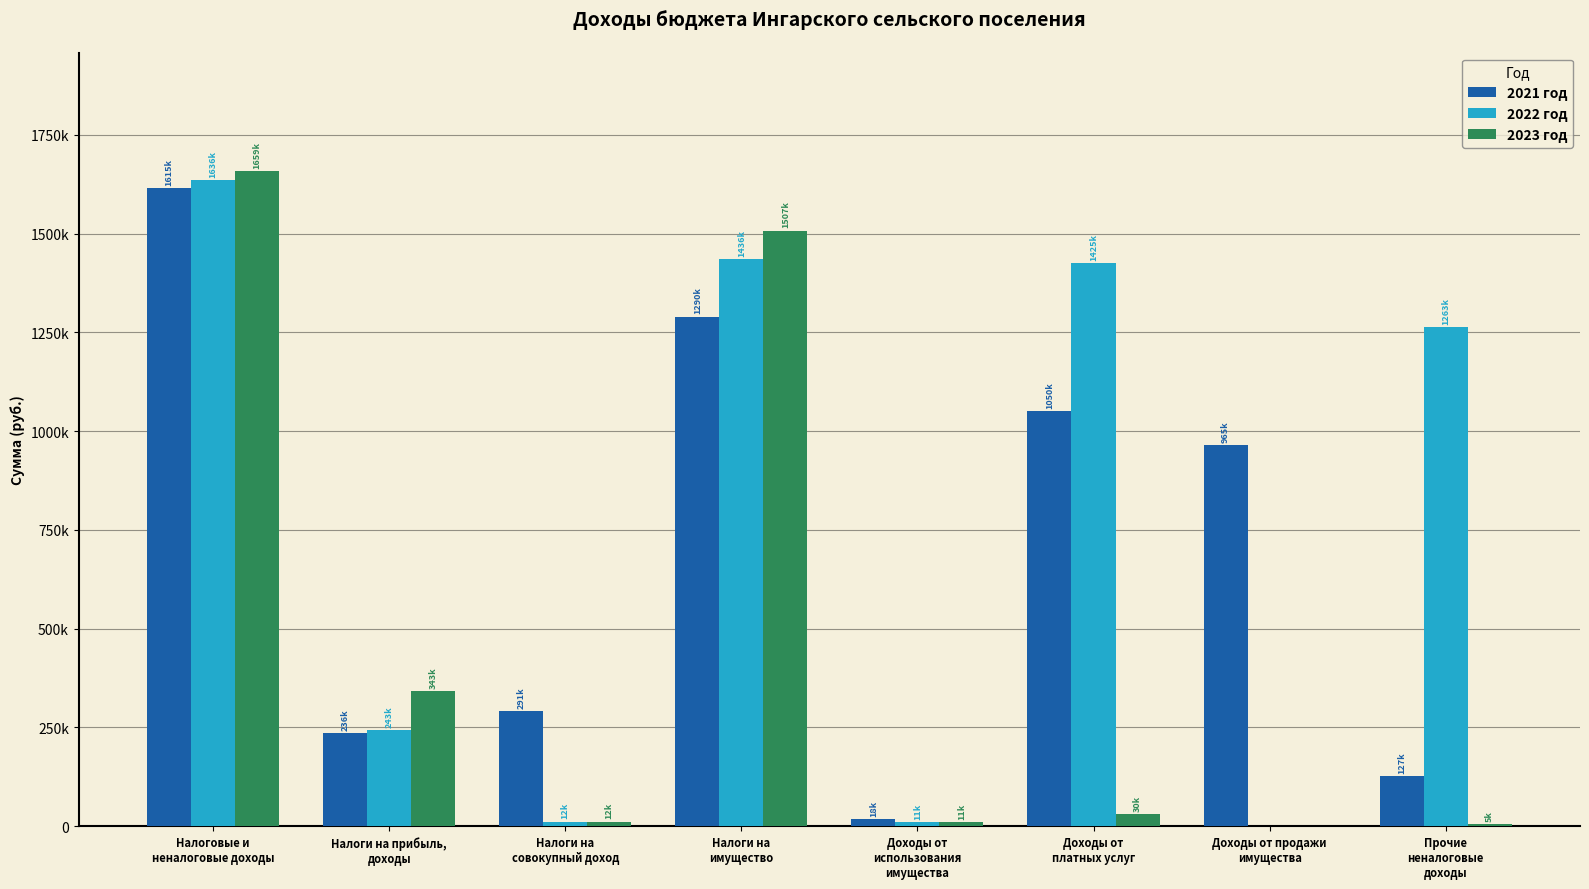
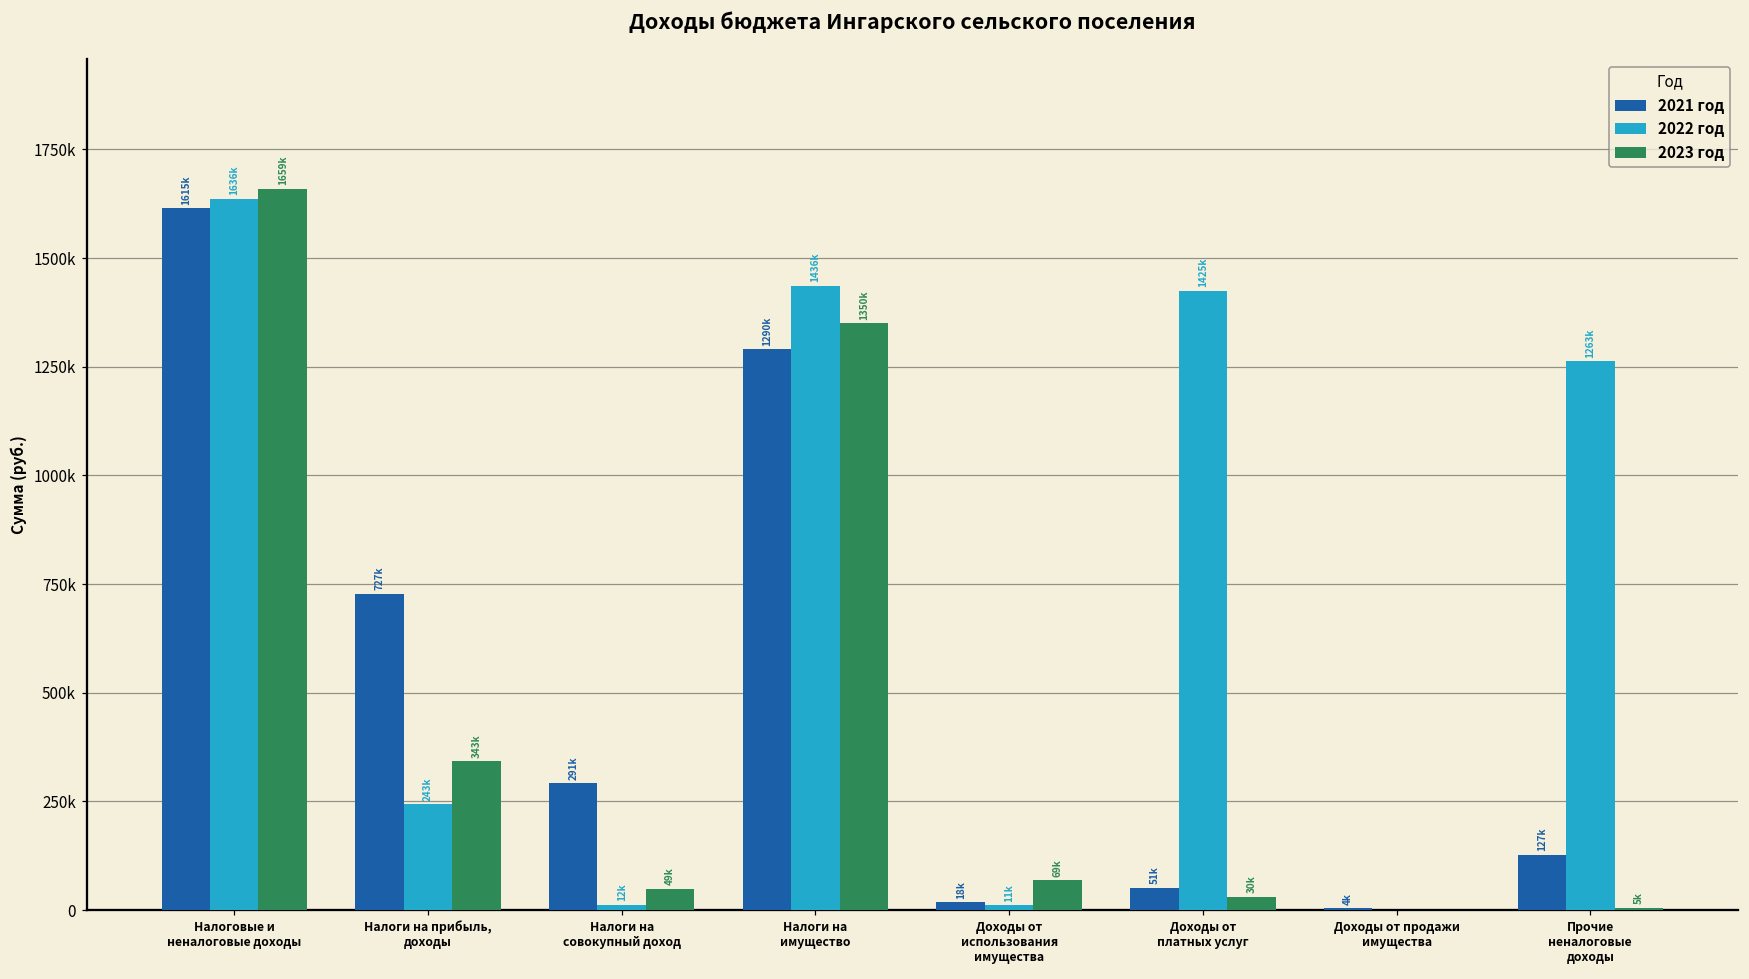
2021 год, Налоги на прибыль, доходы: 236k -> 727k
2023 год, Налоги на совокупный доход: 12k -> 49k
2023 год, Налоги на имущество: 1507k -> 1350k
2023 год, Доходы от использования имущества: 11k -> 69k
2021 год, Доходы от платных услуг: 1050k -> 51k
2021 год, Доходы от продажи имущества: 965k -> 4k
